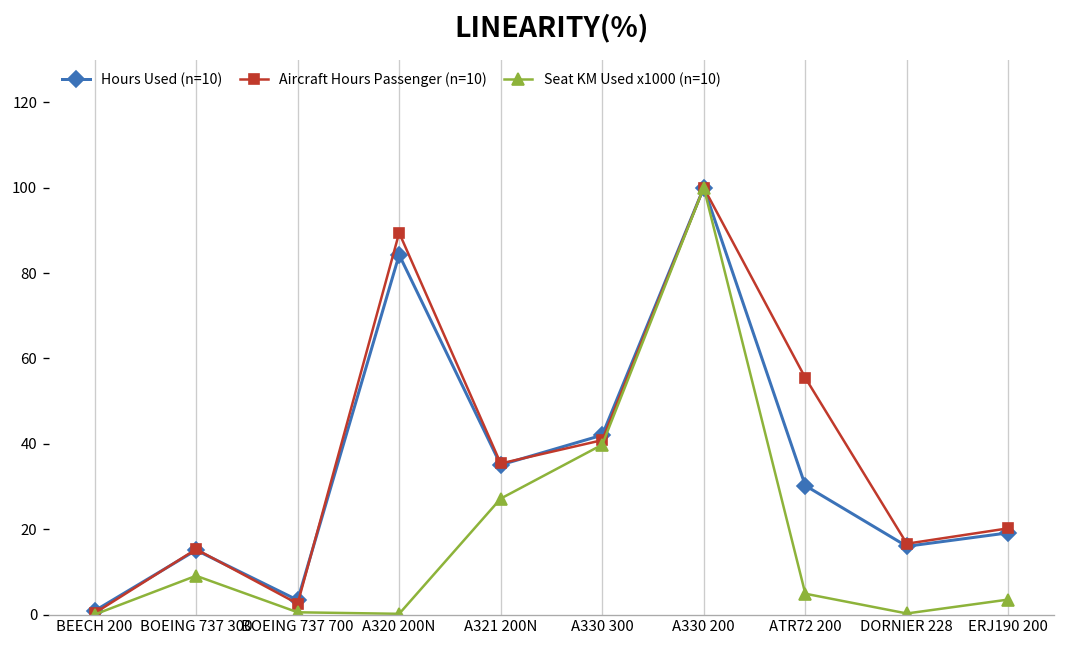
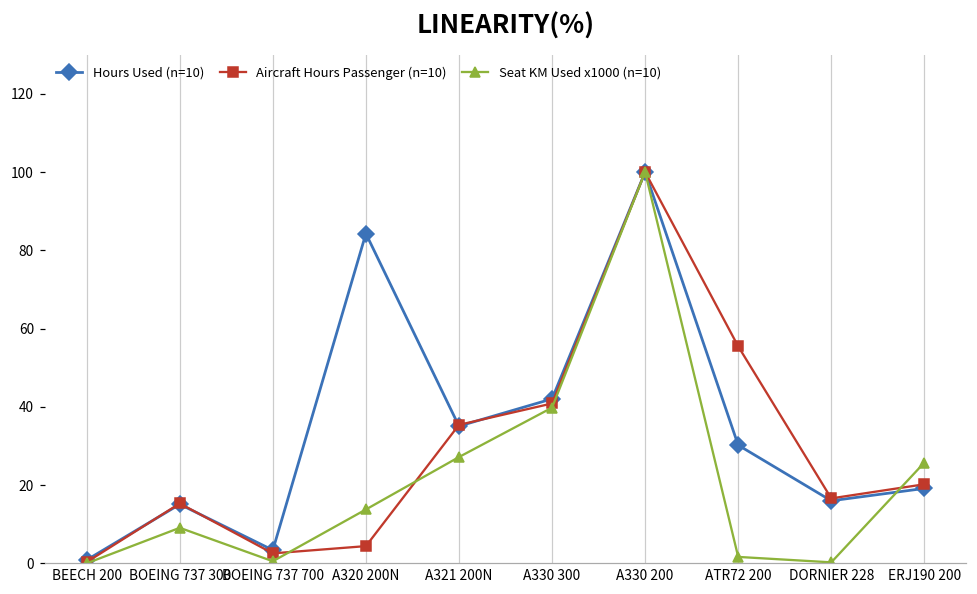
Aircraft Hours Passenger (n=10), A320 200N: 89 -> 4
Seat KM Used x1000 (n=10), A320 200N: 0 -> 14
Seat KM Used x1000 (n=10), ATR72 200: 5 -> 2
Seat KM Used x1000 (n=10), ERJ190 200: 4 -> 26
